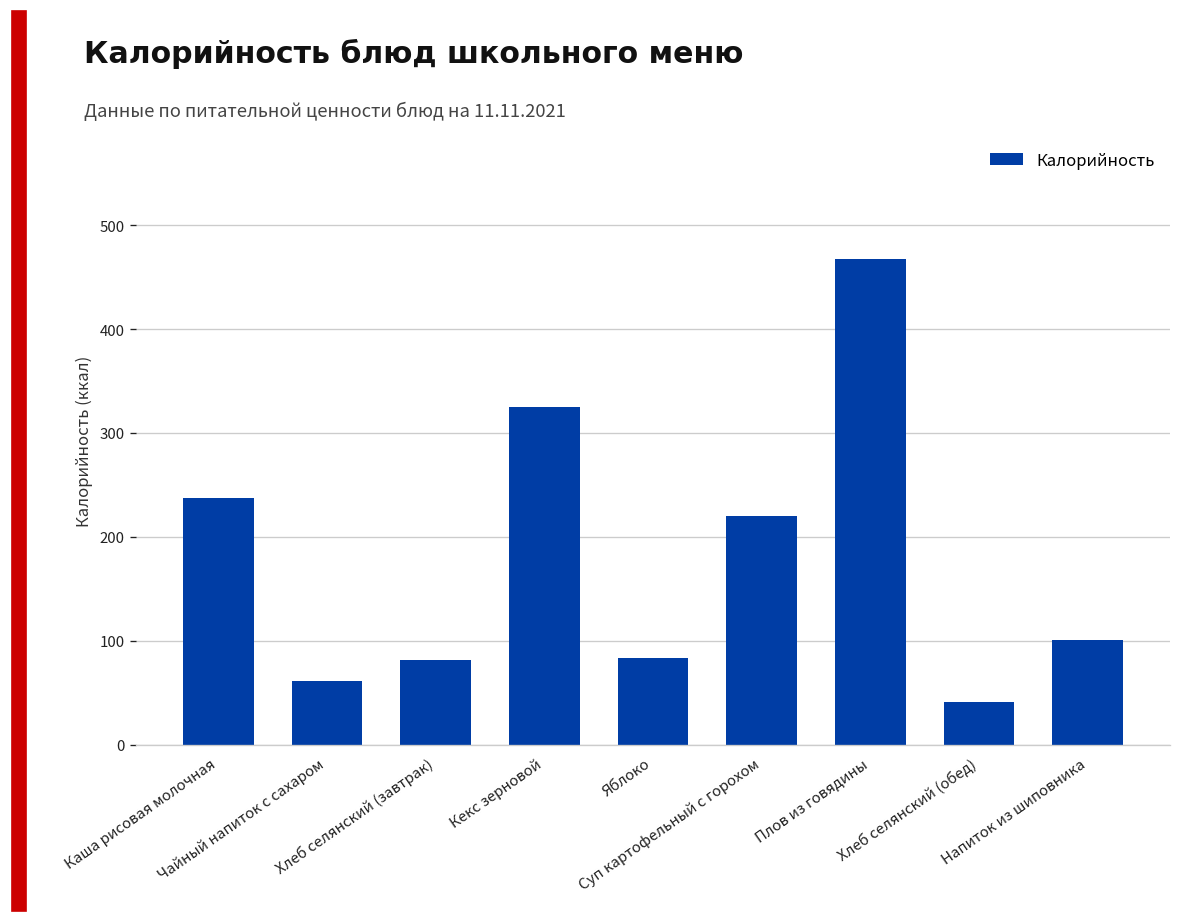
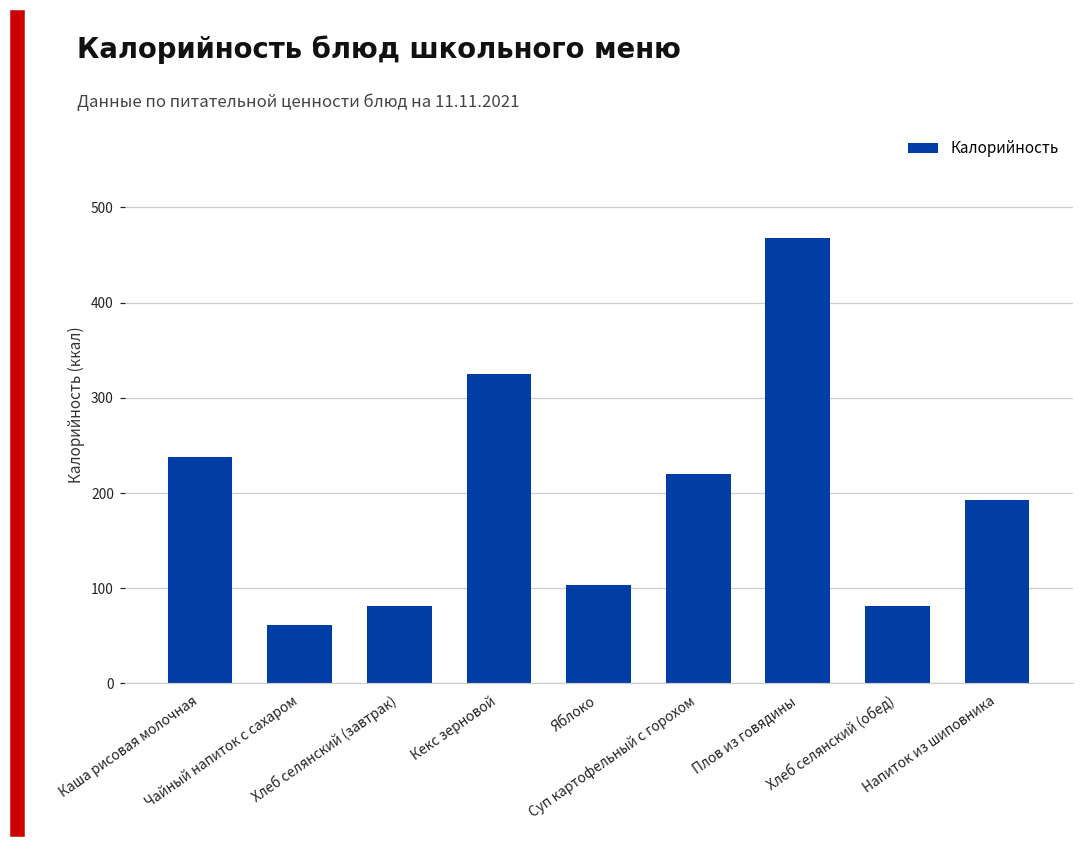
Яблоко: 80 -> 100
Хлеб селянский (обед): 40 -> 80
Напиток из шиповника: 100 -> 190
